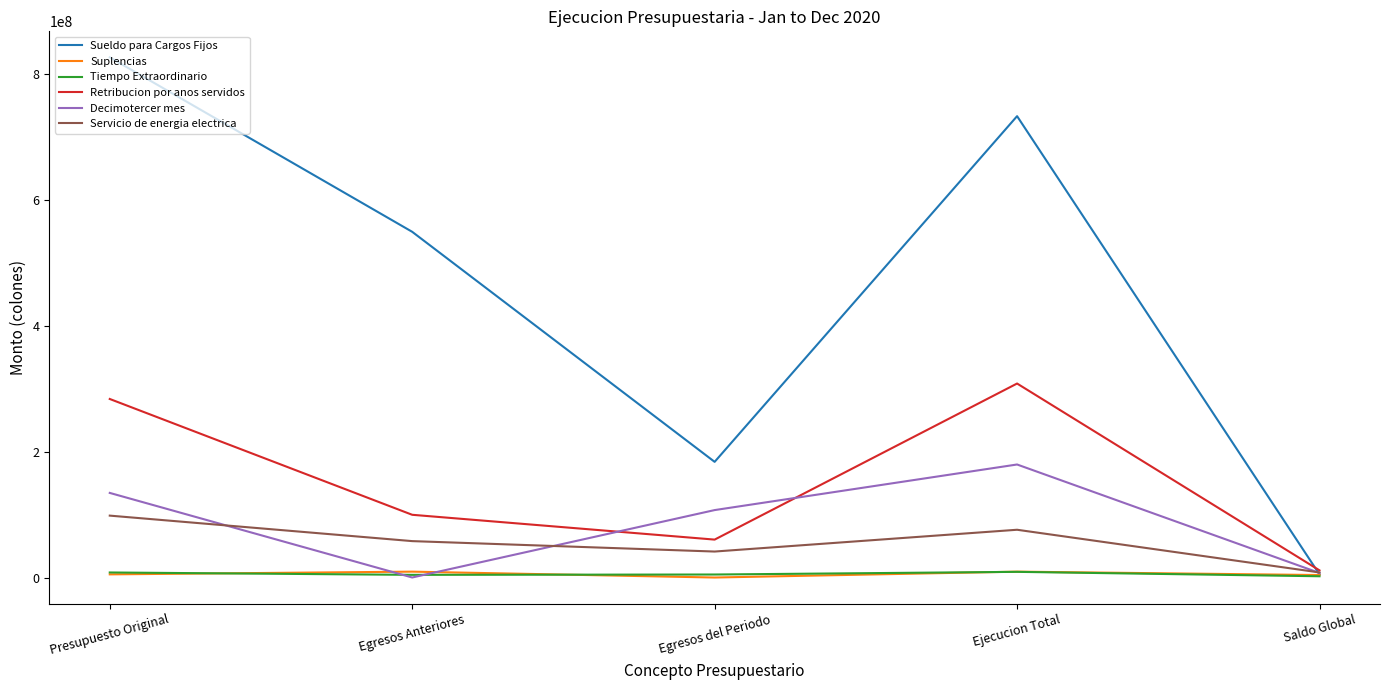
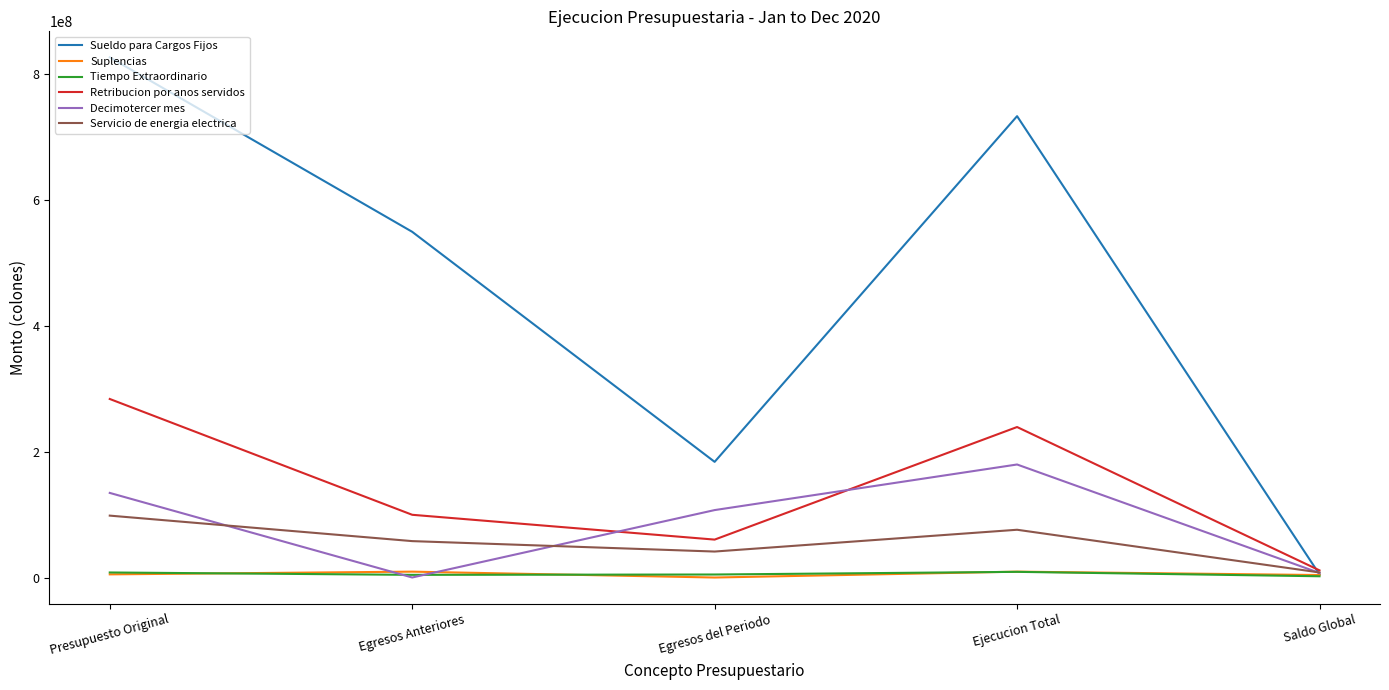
Retribucion por anos servidos, Ejecucion Total: 310000000 -> 240000000
